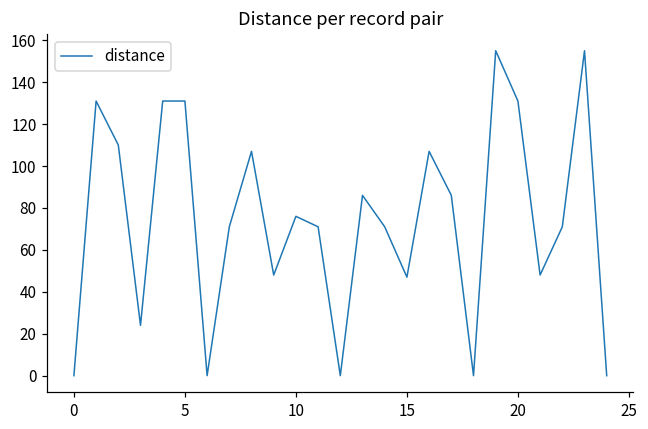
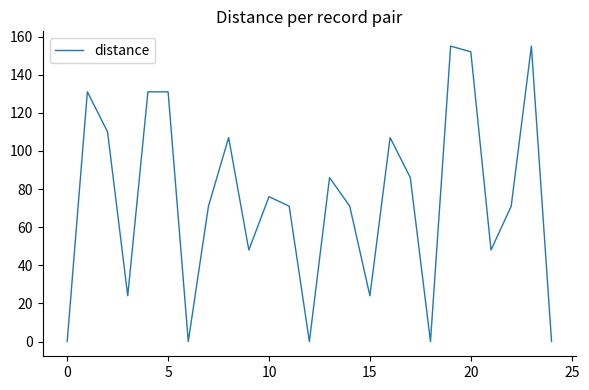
15: 47 -> 24
20: 131 -> 152
